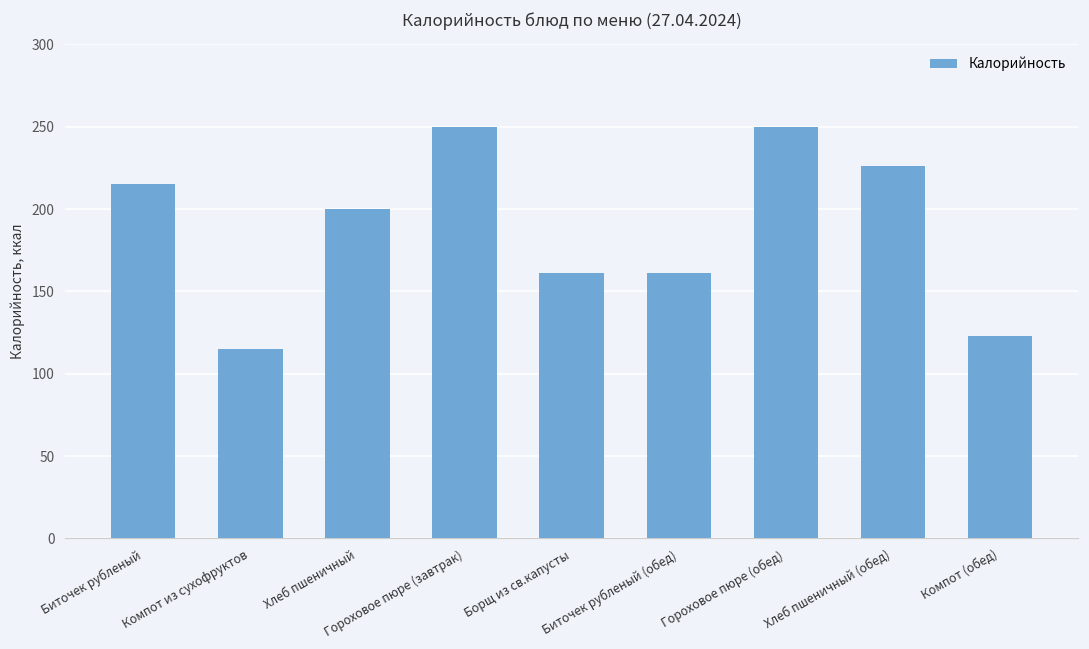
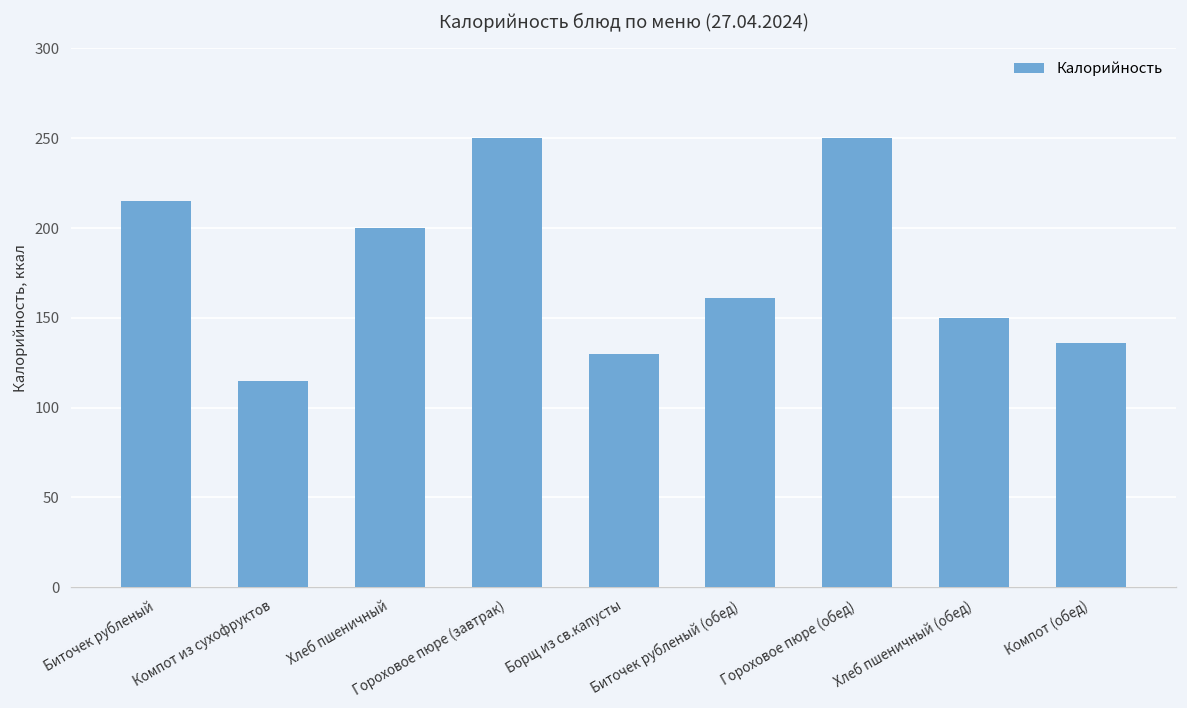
Борщ из св.капусты: 161 -> 130
Хлеб пшеничный (обед): 226 -> 150
Компот (обед): 123 -> 136
